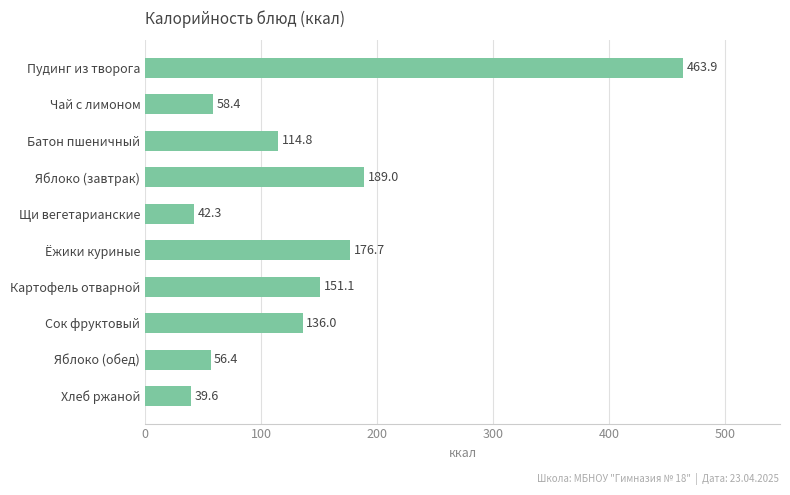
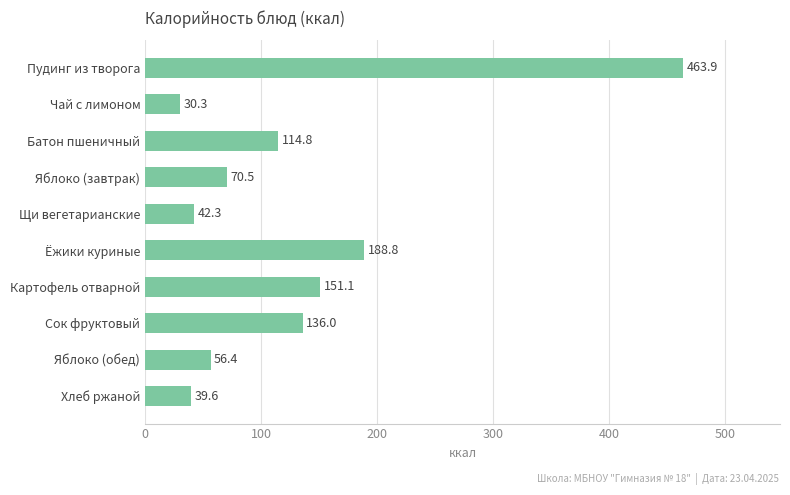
Чай с лимоном: 58.4 -> 30.3
Яблоко (завтрак): 189.0 -> 70.5
Ёжики куриные: 176.7 -> 188.8
